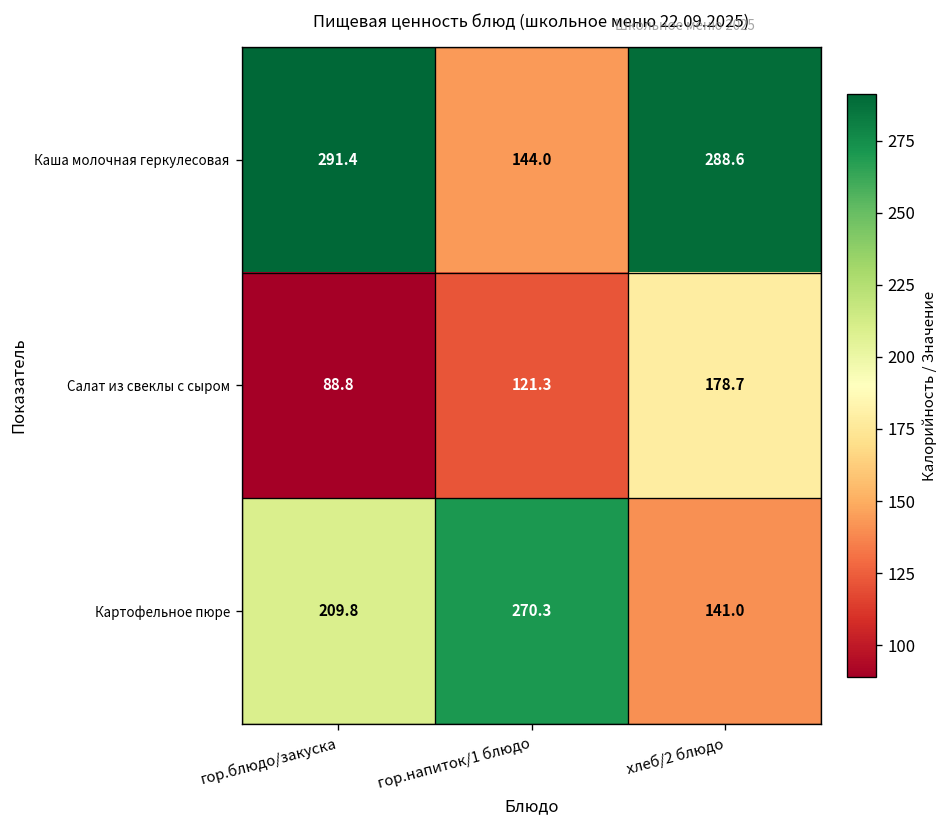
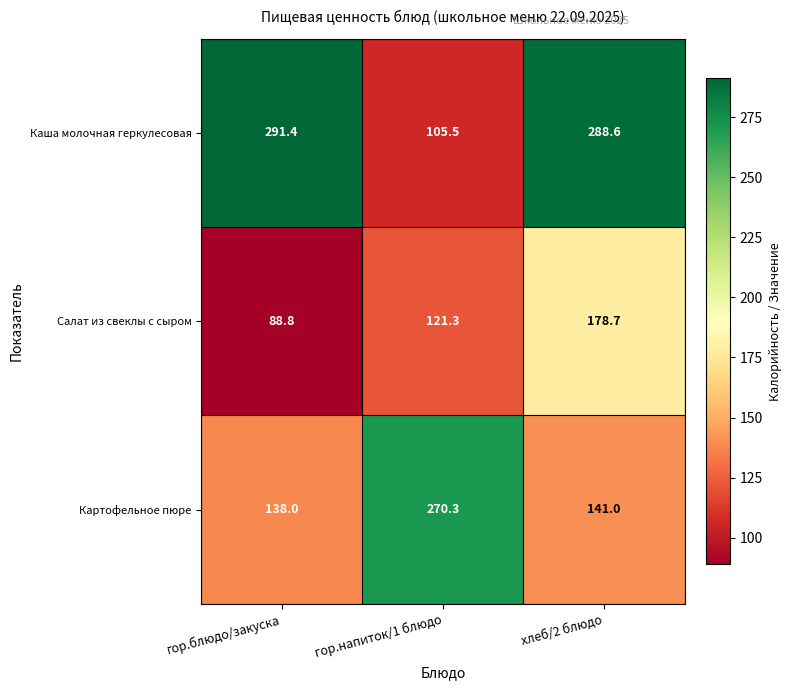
Каша молочная геркулесовая, гор.напиток/1 блюдо: 144.0 -> 105.5
Картофельное пюре, гор.блюдо/закуска: 209.8 -> 138.0
